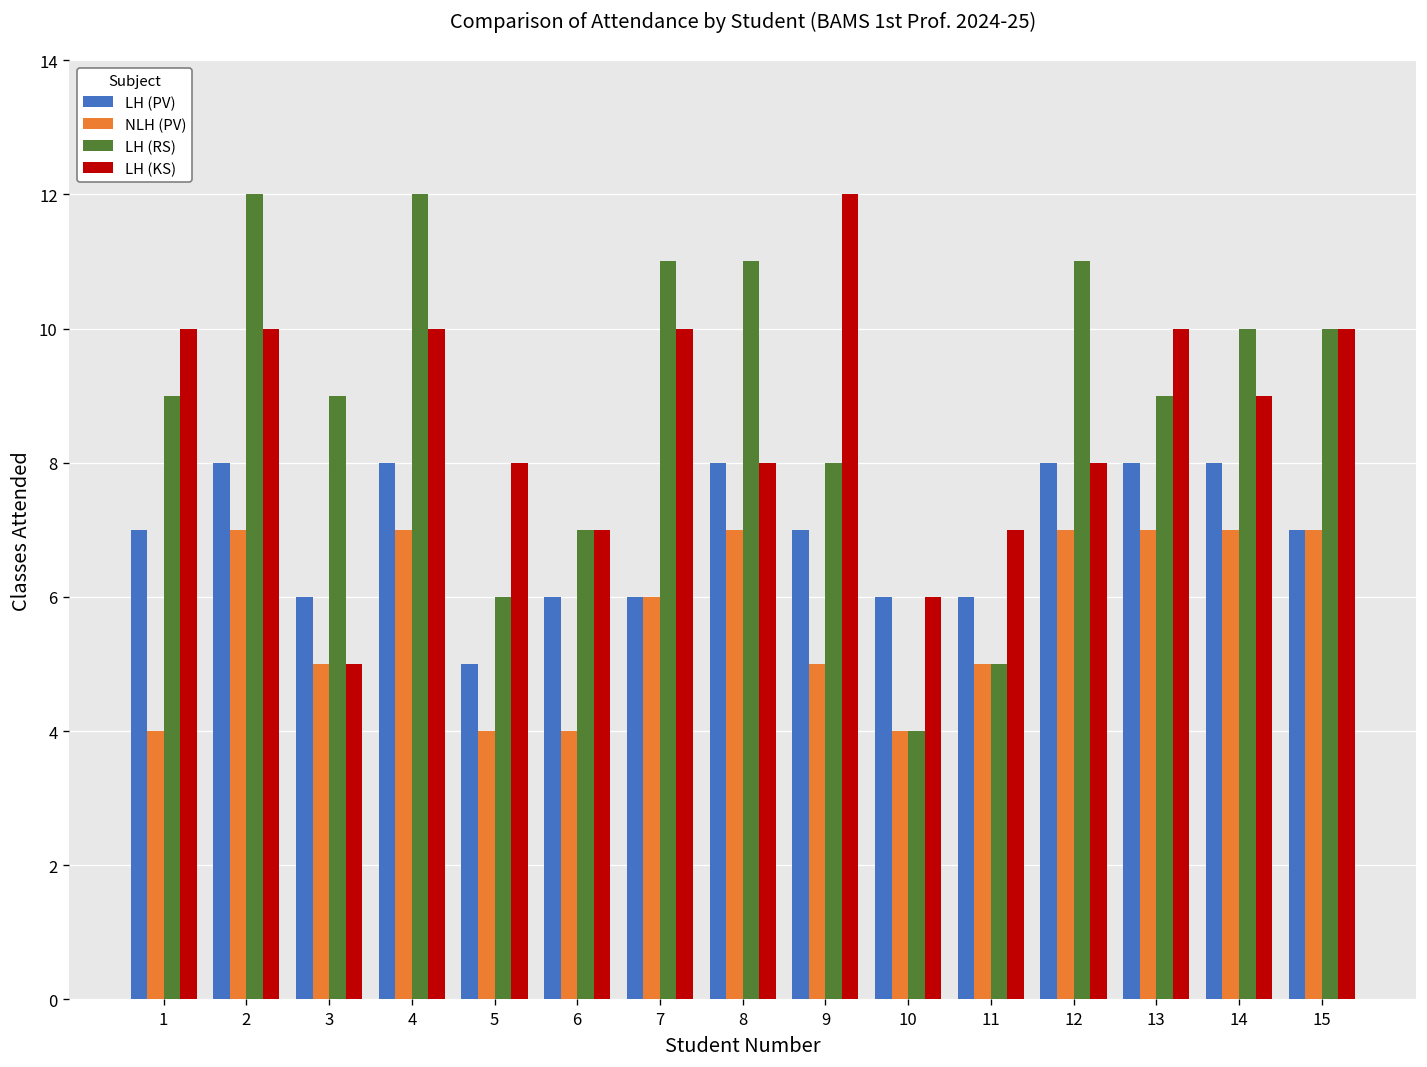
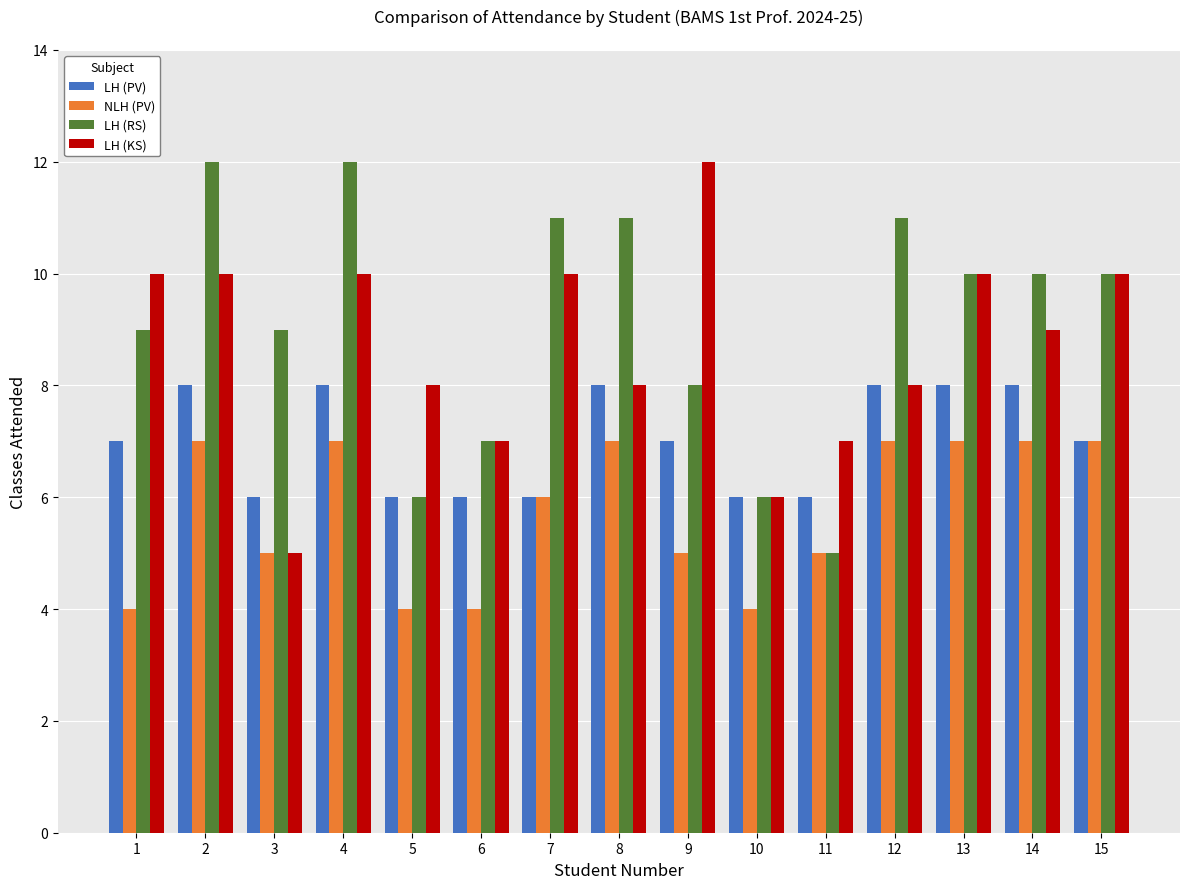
LH (PV), 5: 5 -> 6
LH (RS), 10: 4 -> 6
LH (RS), 13: 9 -> 10
